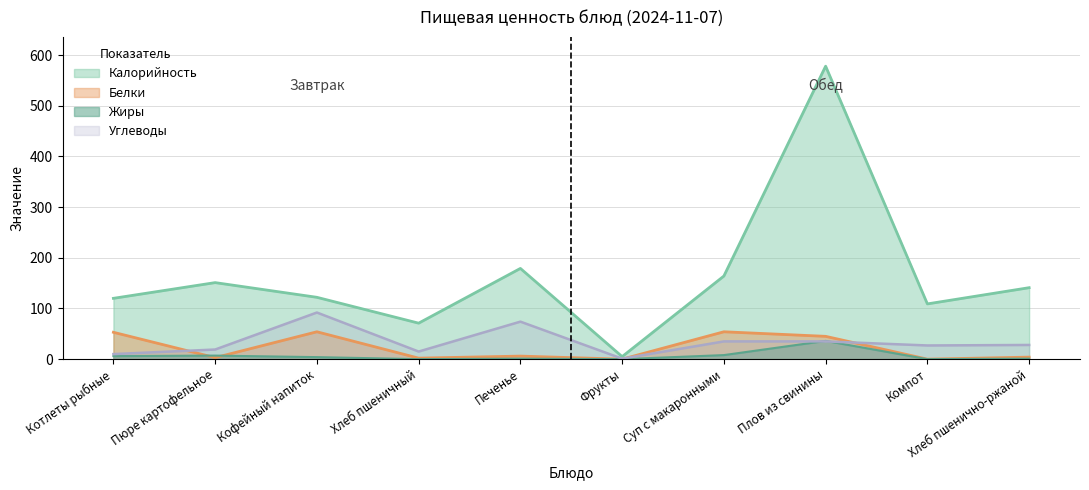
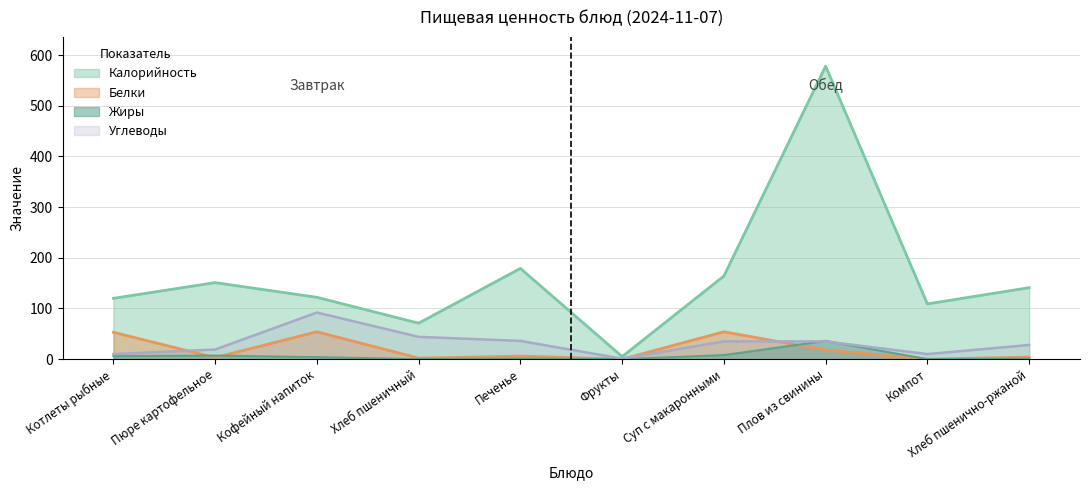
Углеводы, Хлеб пшеничный: 20 -> 40
Углеводы, Печенье: 70 -> 40
Белки, Плов из свинины: 50 -> 20
Углеводы, Компот: 30 -> 10
